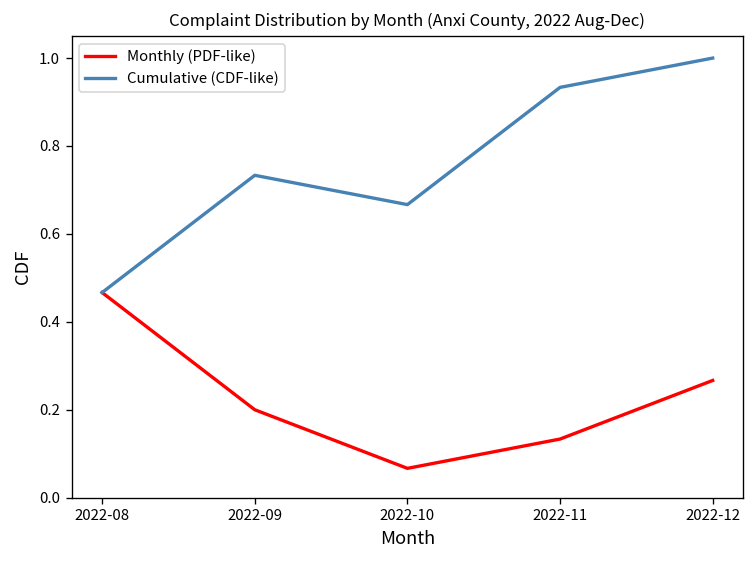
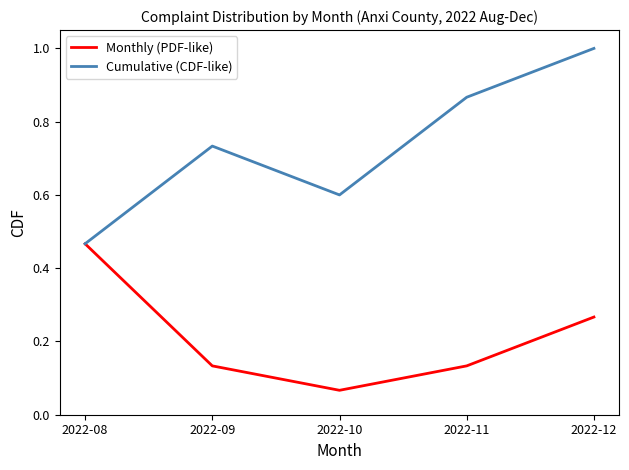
Monthly (PDF-like), 2022-09: 0.20 -> 0.13
Cumulative (CDF-like), 2022-10: 0.67 -> 0.60
Cumulative (CDF-like), 2022-11: 0.93 -> 0.87
